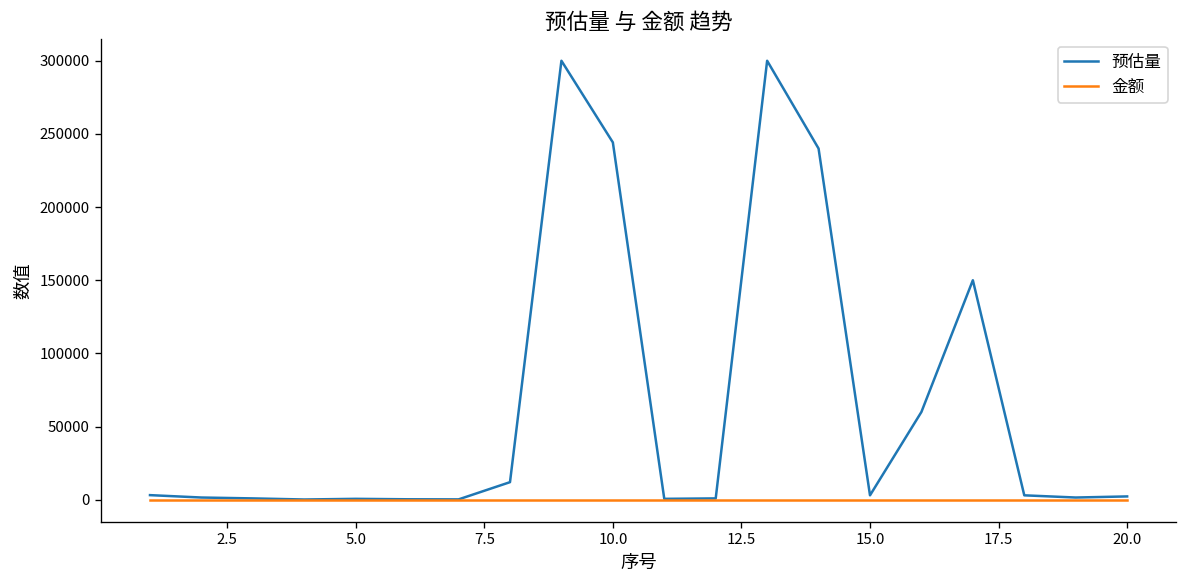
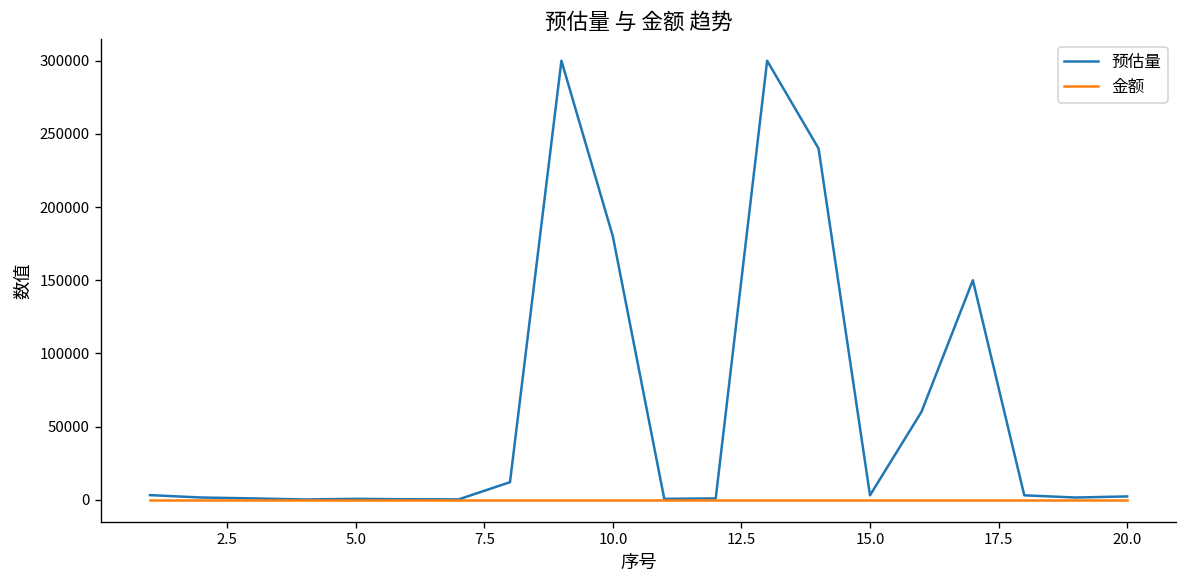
预估量, 10.0: 244000 -> 180000
